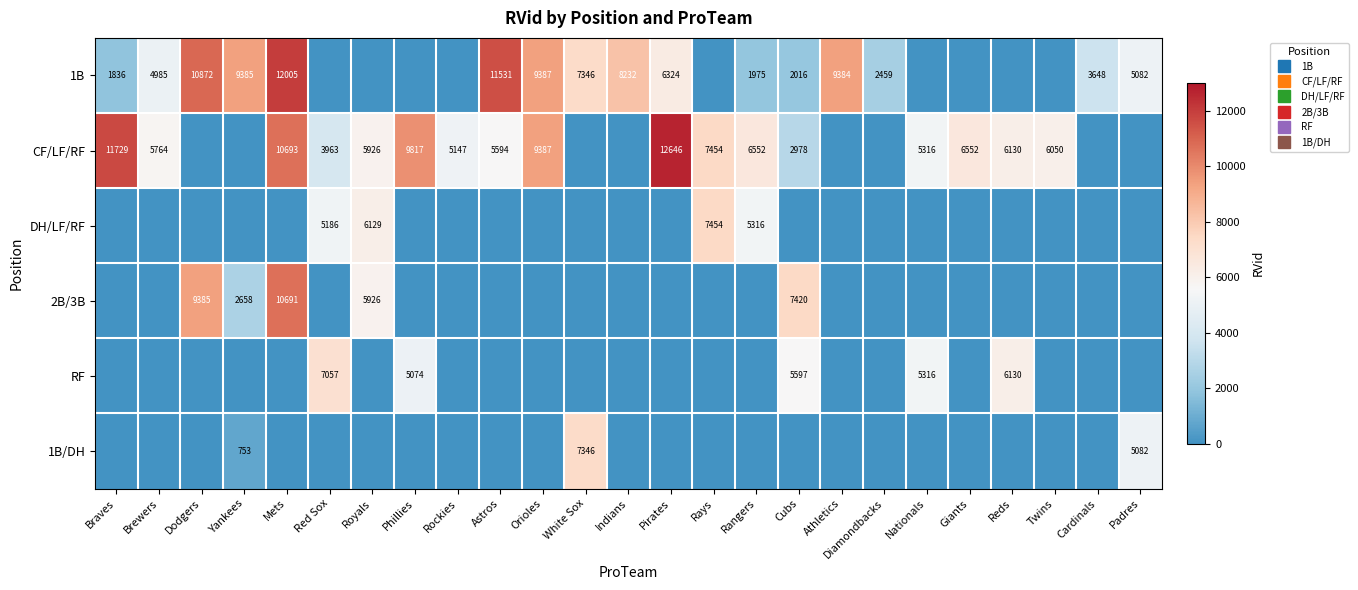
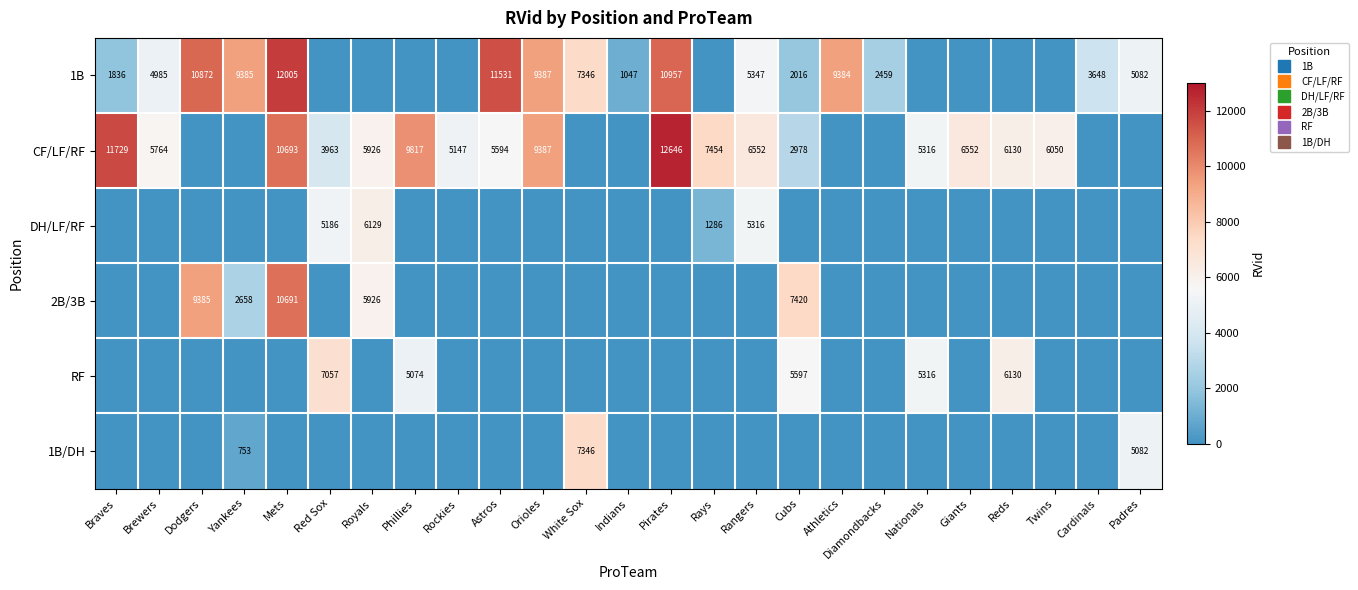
1B, Indians: 8232 -> 1047
1B, Pirates: 6324 -> 10957
1B, Rangers: 1975 -> 5347
DH/LF/RF, Rays: 7454 -> 1286
